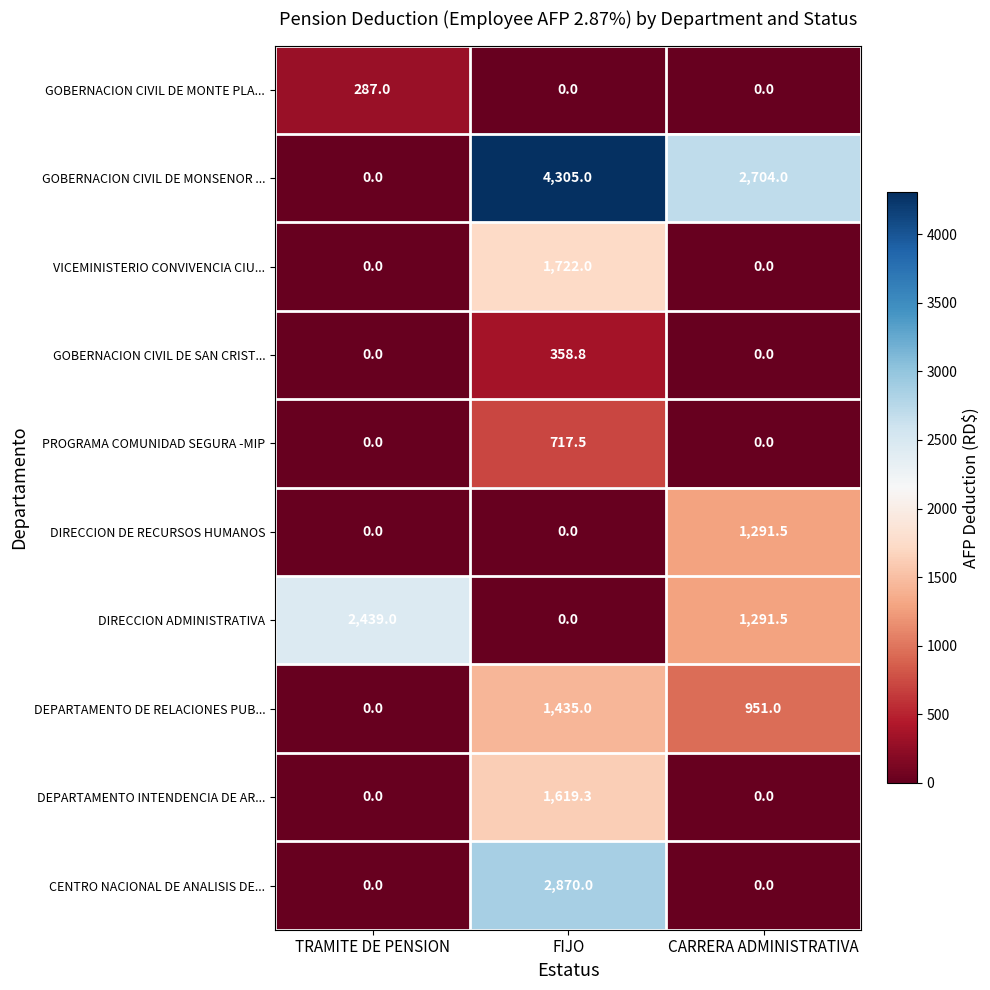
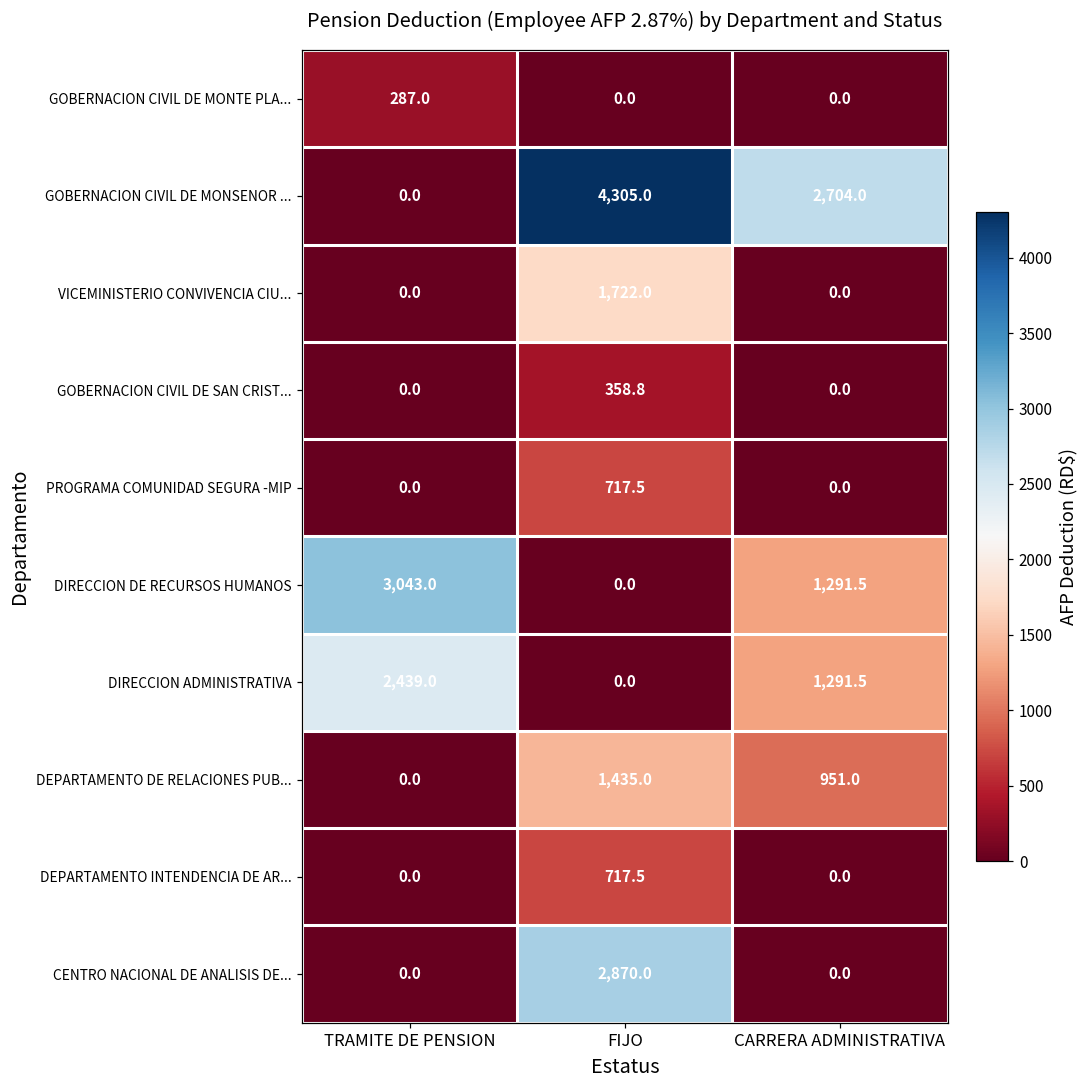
DIRECCION DE RECURSOS HUMANOS, TRAMITE DE PENSION: 0.0 -> 3,043.0
DEPARTAMENTO INTENDENCIA DE AR..., FIJO: 1,619.3 -> 717.5
